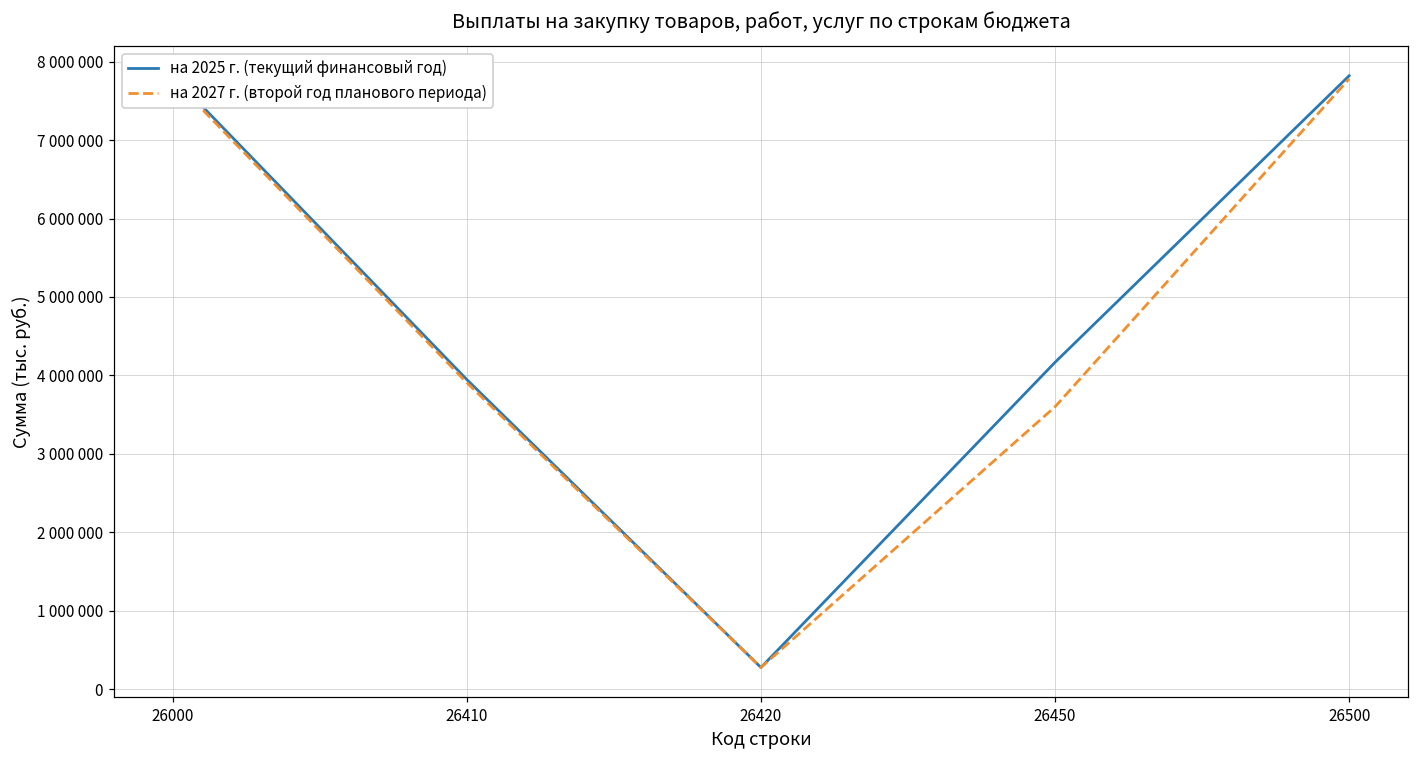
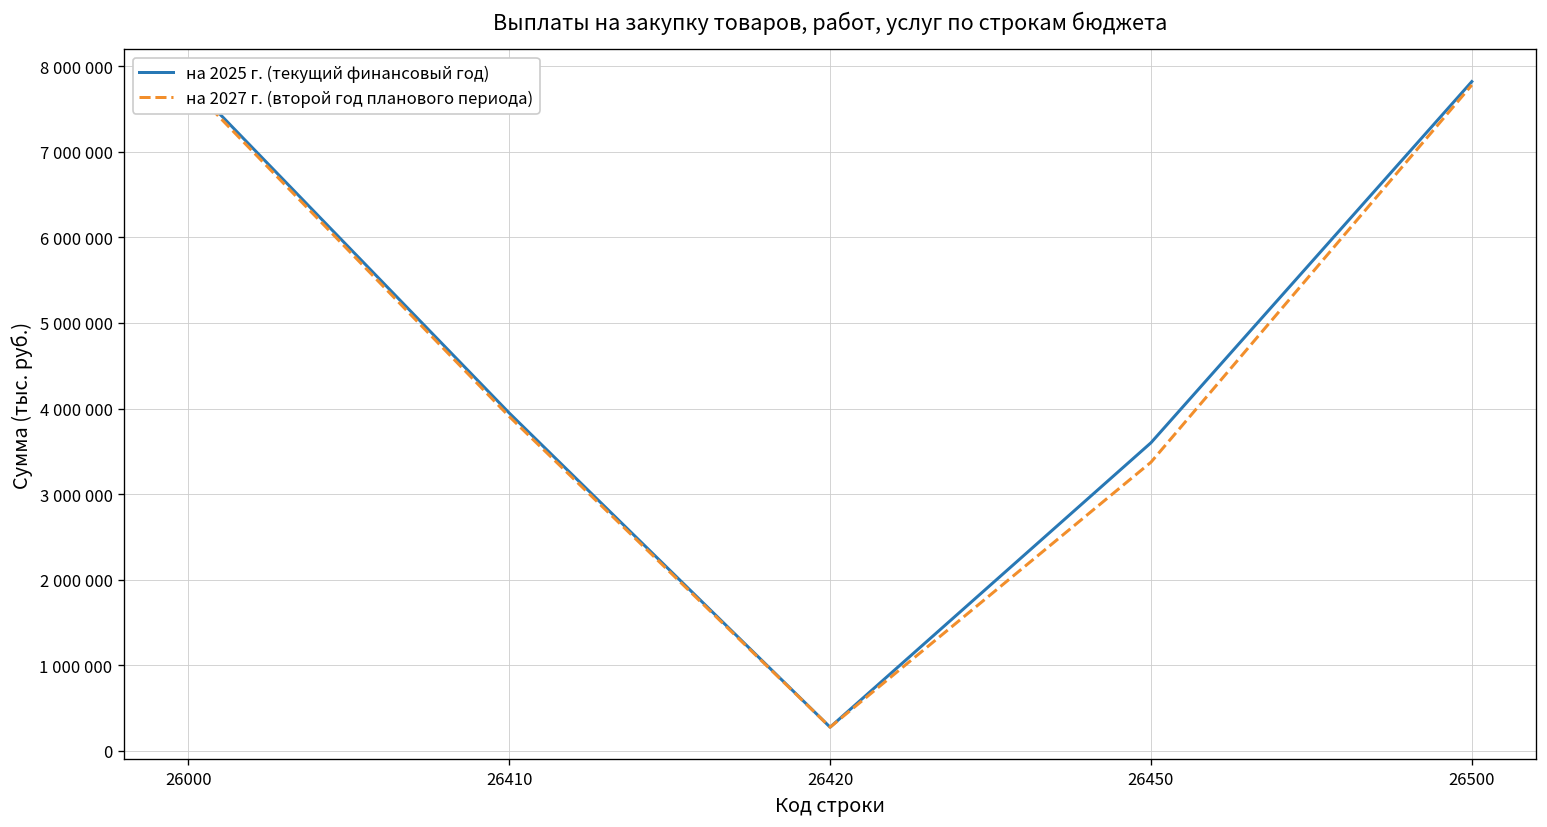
на 2025 г. (текущий финансовый год), 26450: 4200000 -> 3600000
на 2027 г. (второй год планового периода), 26450: 3600000 -> 3400000
